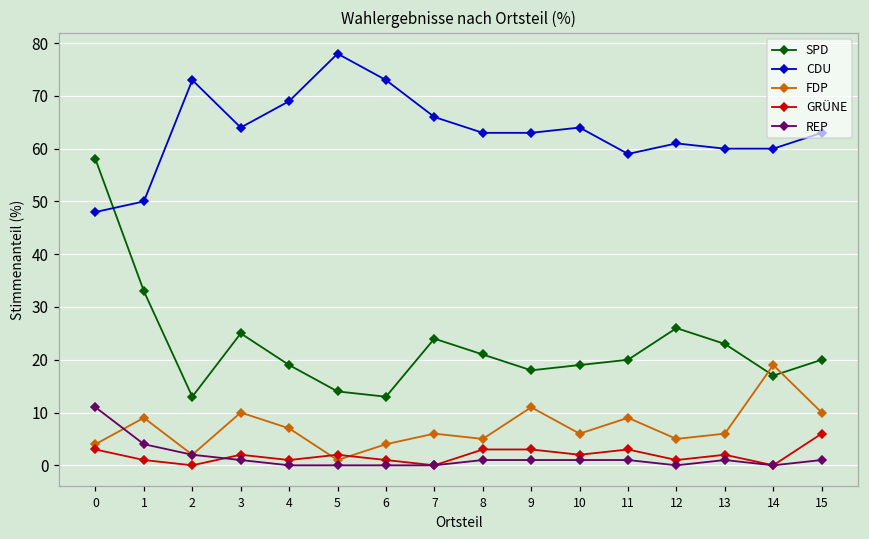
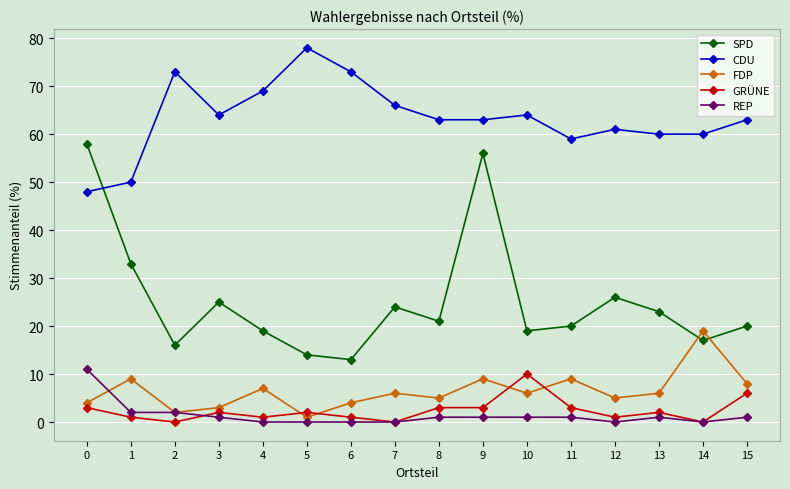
REP, 1: 4 -> 2
SPD, 2: 13 -> 16
FDP, 3: 10 -> 3
SPD, 9: 18 -> 56
FDP, 9: 11 -> 9
GRÜNE, 10: 2 -> 10
FDP, 15: 10 -> 8
